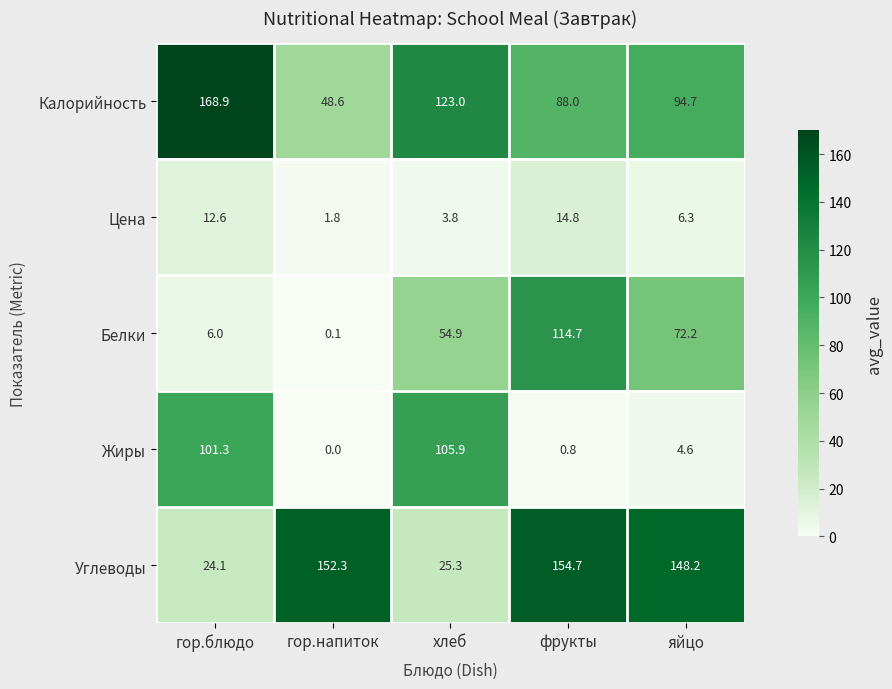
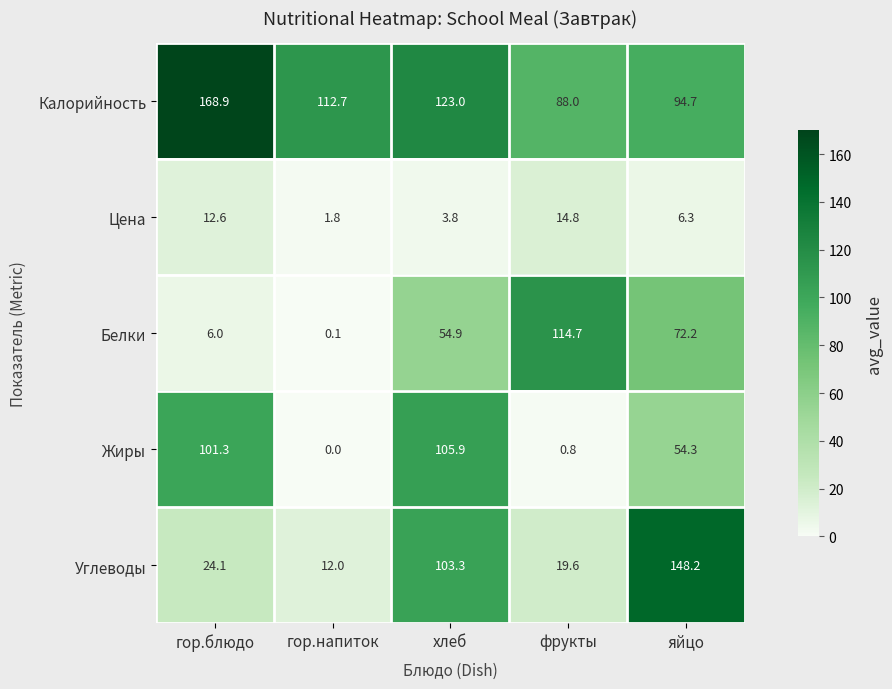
Калорийность, гор.напиток: 48.6 -> 112.7
Жиры, яйцо: 4.6 -> 54.3
Углеводы, гор.напиток: 152.3 -> 12.0
Углеводы, хлеб: 25.3 -> 103.3
Углеводы, фрукты: 154.7 -> 19.6
